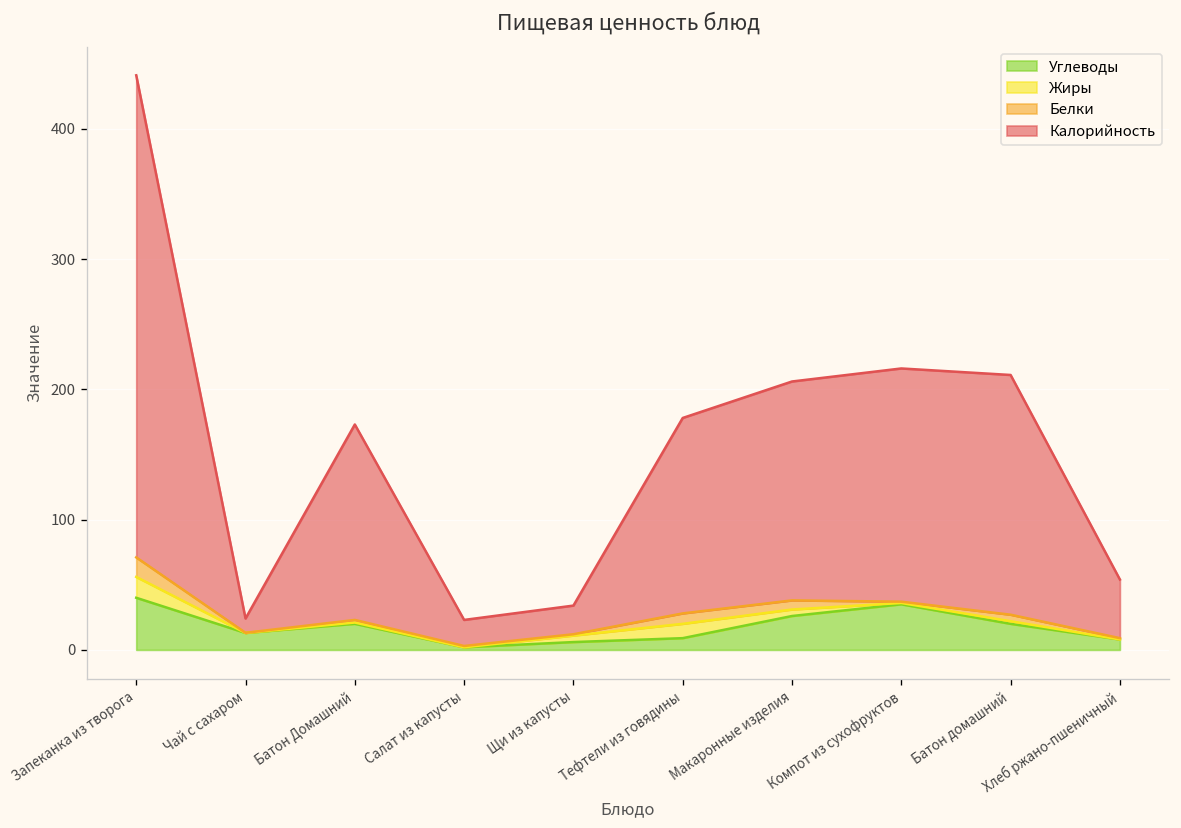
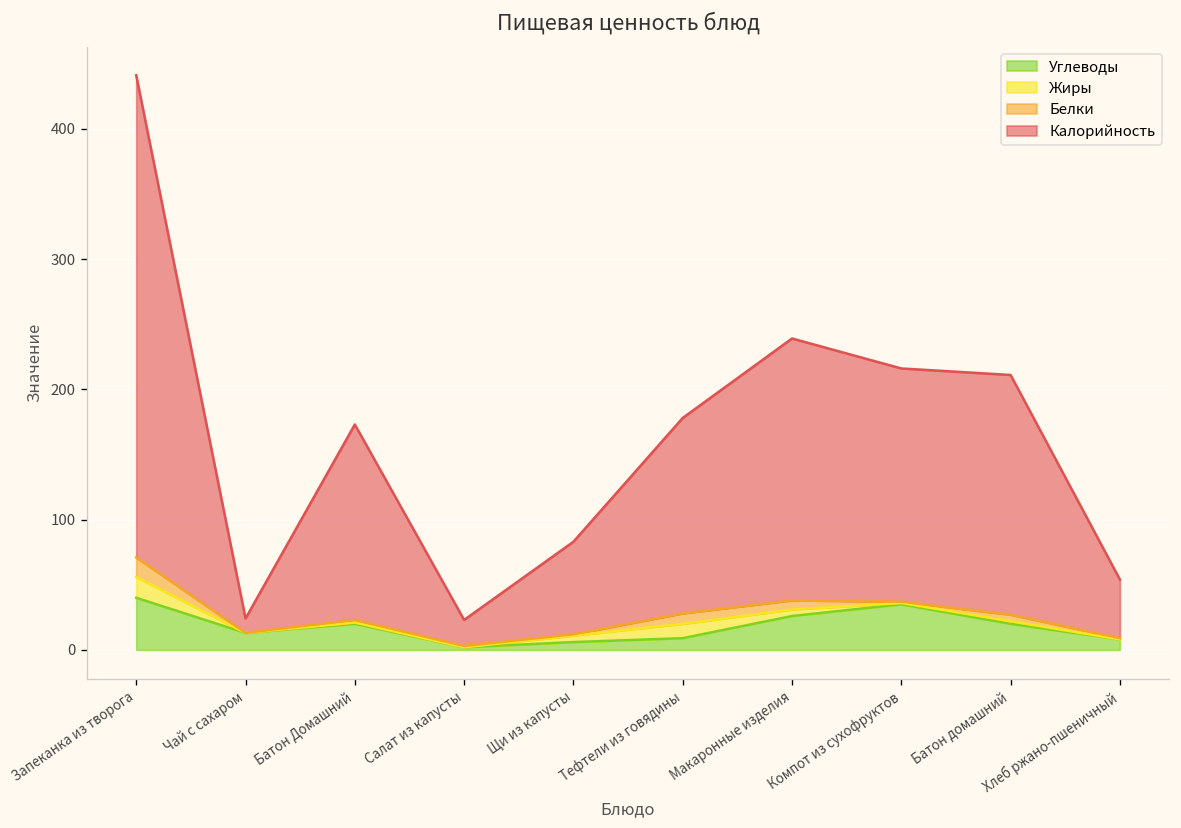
Калорийность, Щи из капусты: 22 -> 71
Калорийность, Макаронные изделия: 168 -> 201
